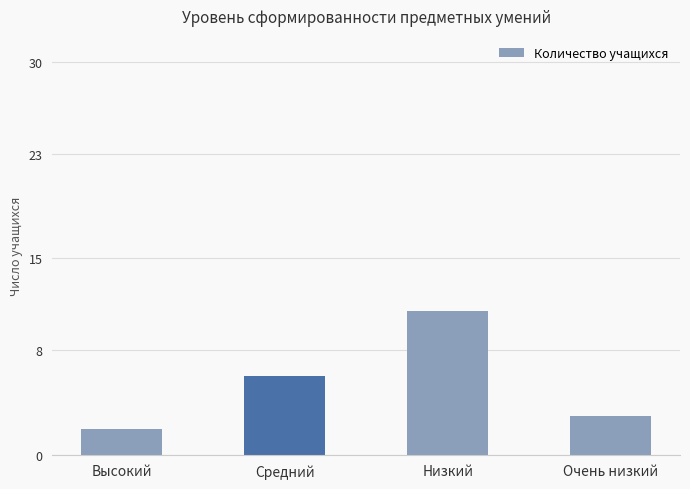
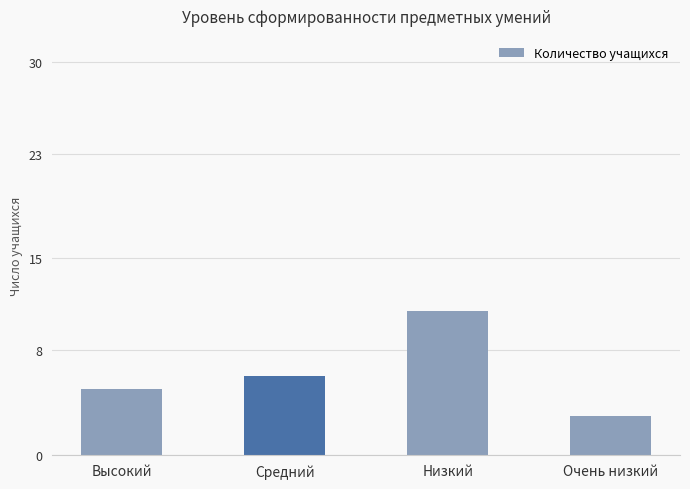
Высокий: 2 -> 5
